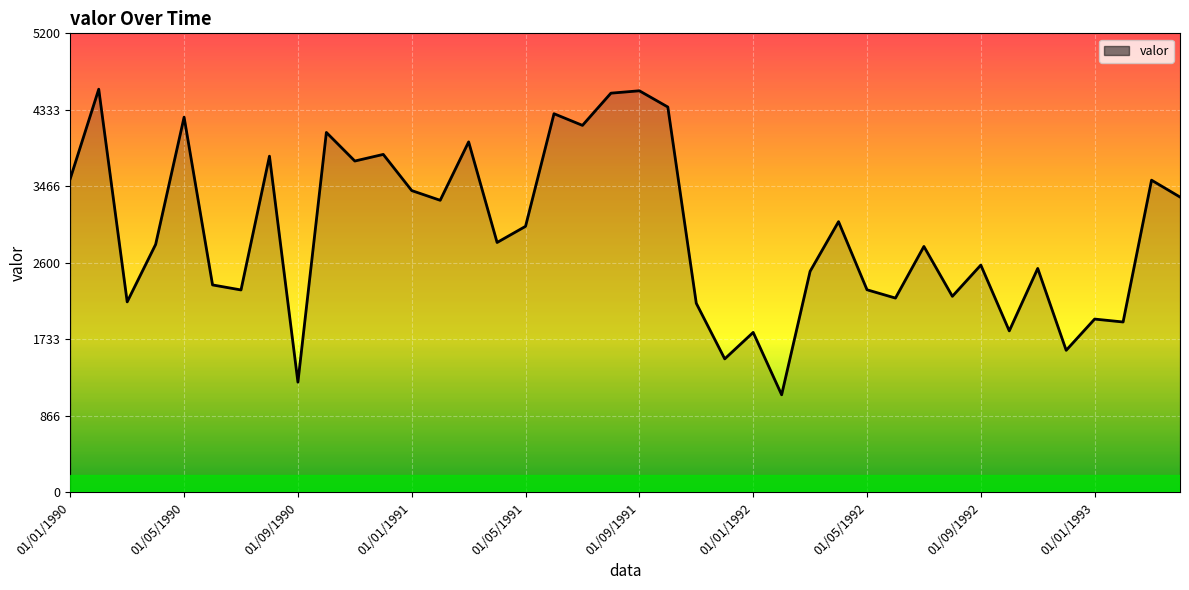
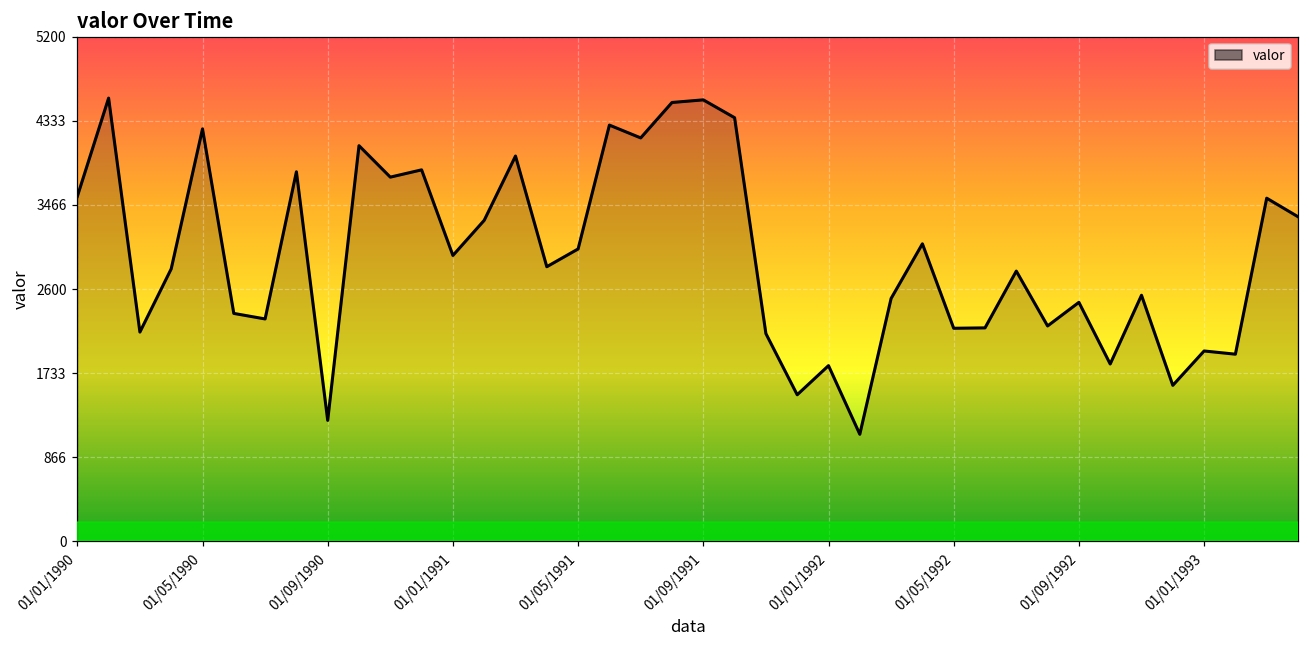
01/01/1991: 3400 -> 2900
01/05/1992: 2300 -> 2200
01/09/1992: 2600 -> 2500
